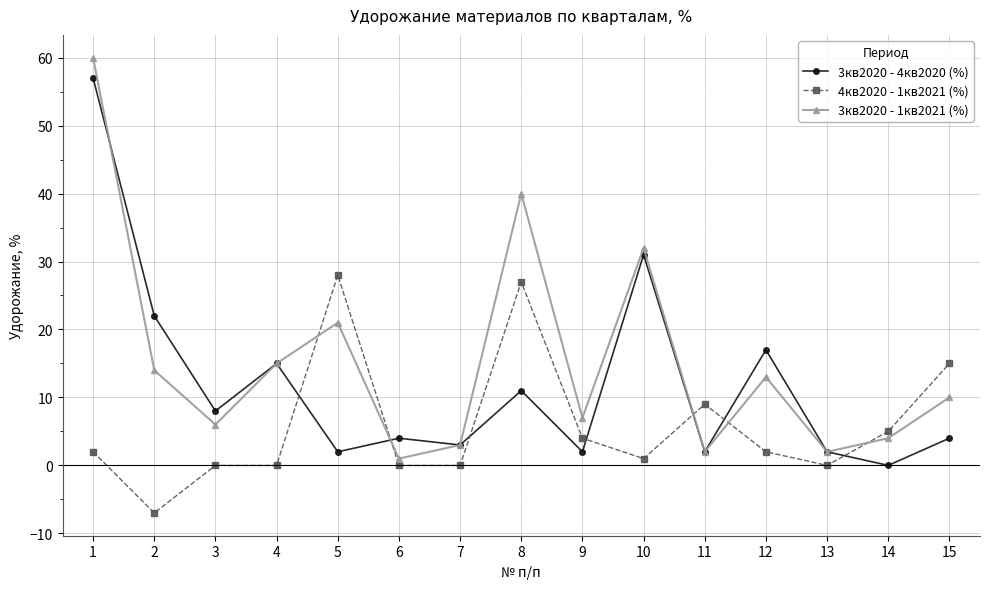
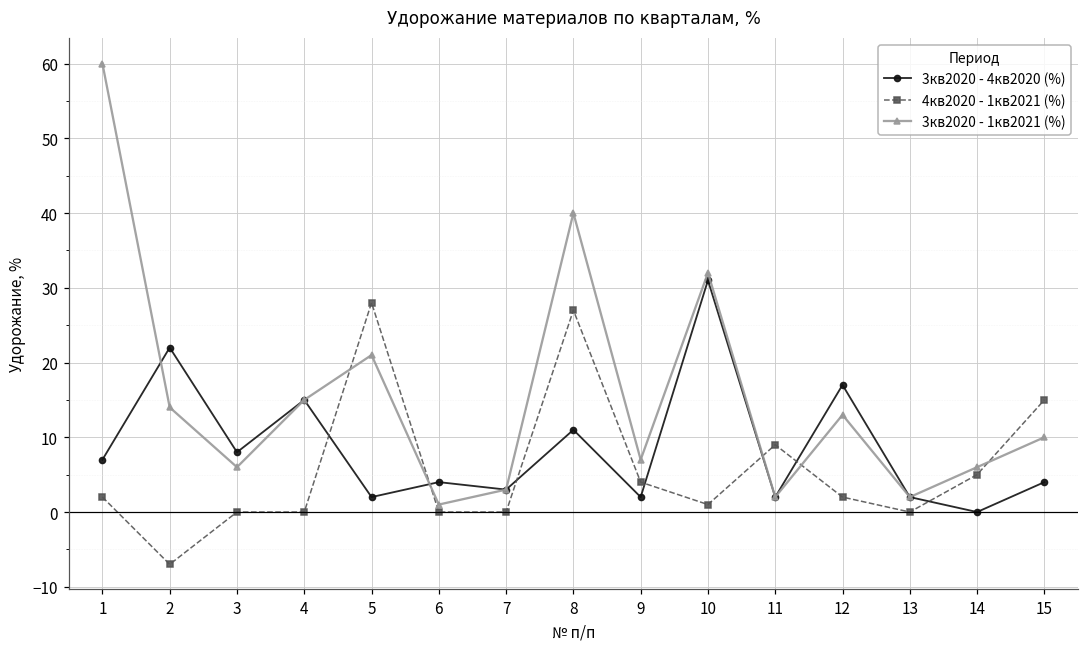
3кв2020 - 4кв2020 (%), 1: 57 -> 7
3кв2020 - 1кв2021 (%), 14: 4 -> 6
